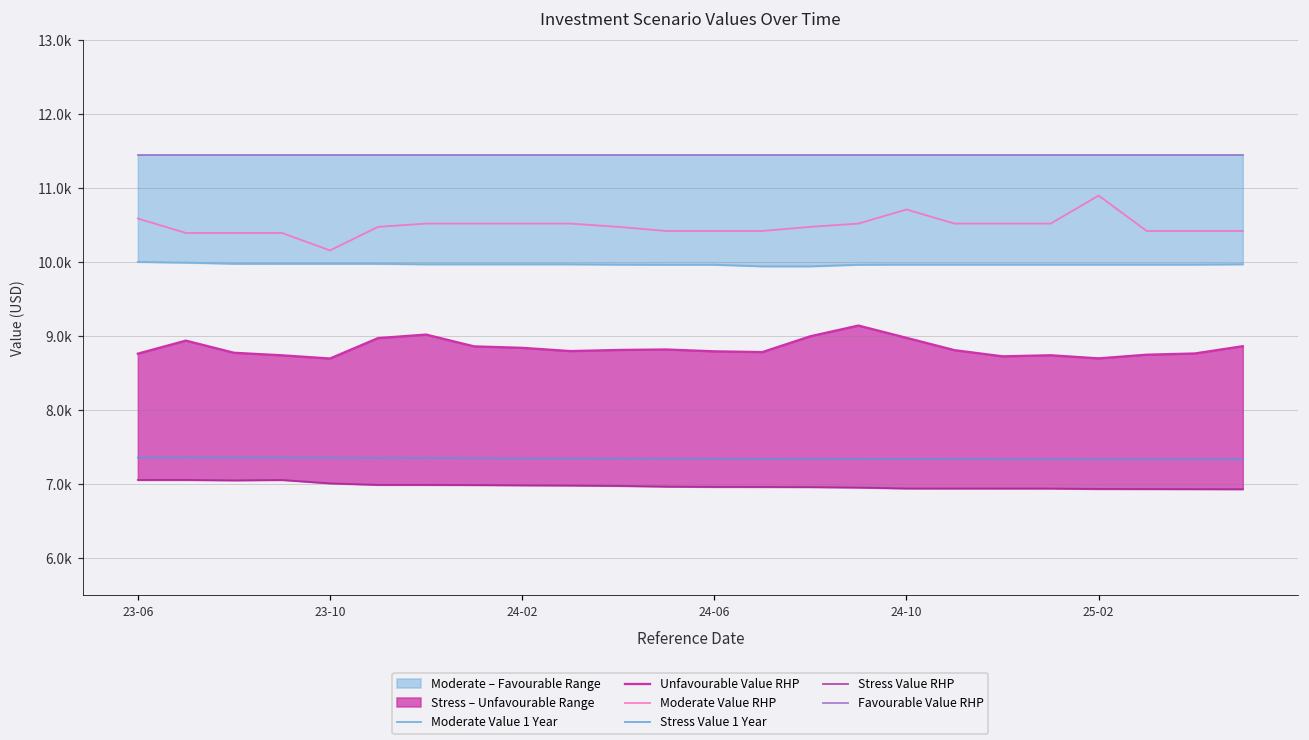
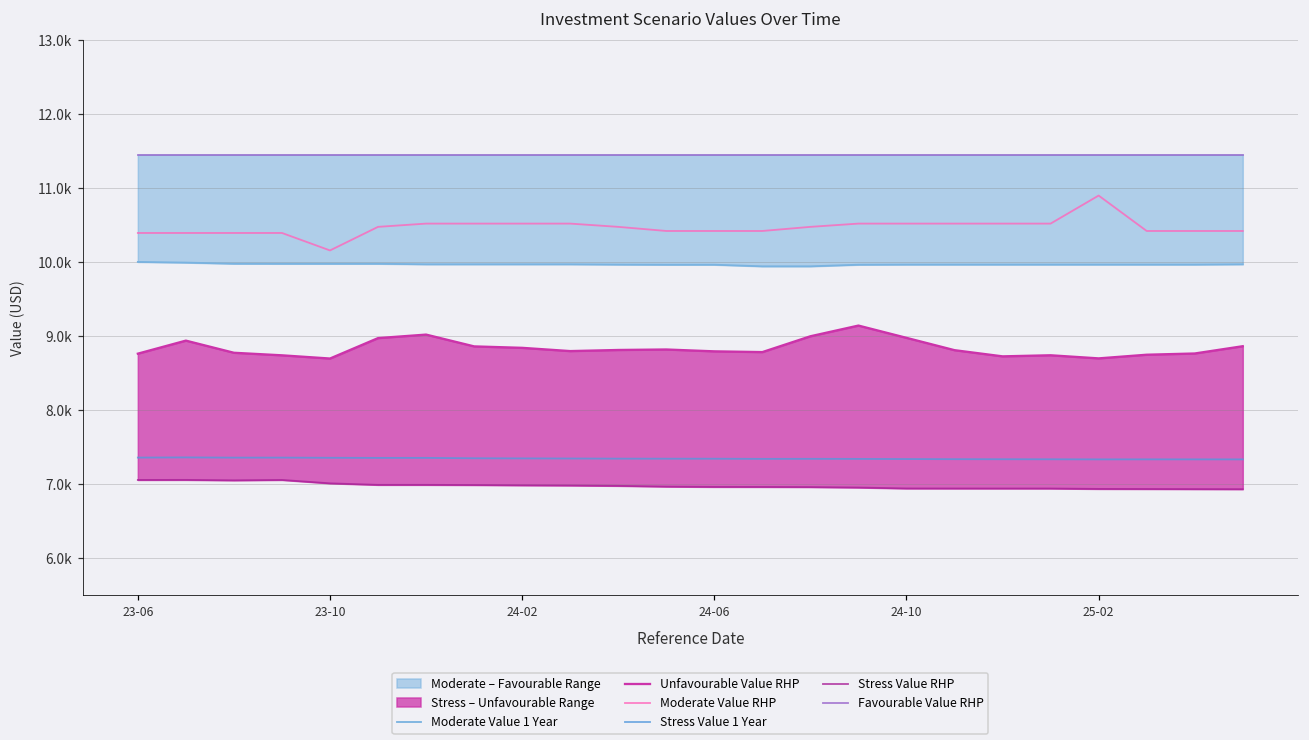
Moderate Value RHP, 23-06: 10600 -> 10400
Moderate Value RHP, 24-10: 10700 -> 10500
